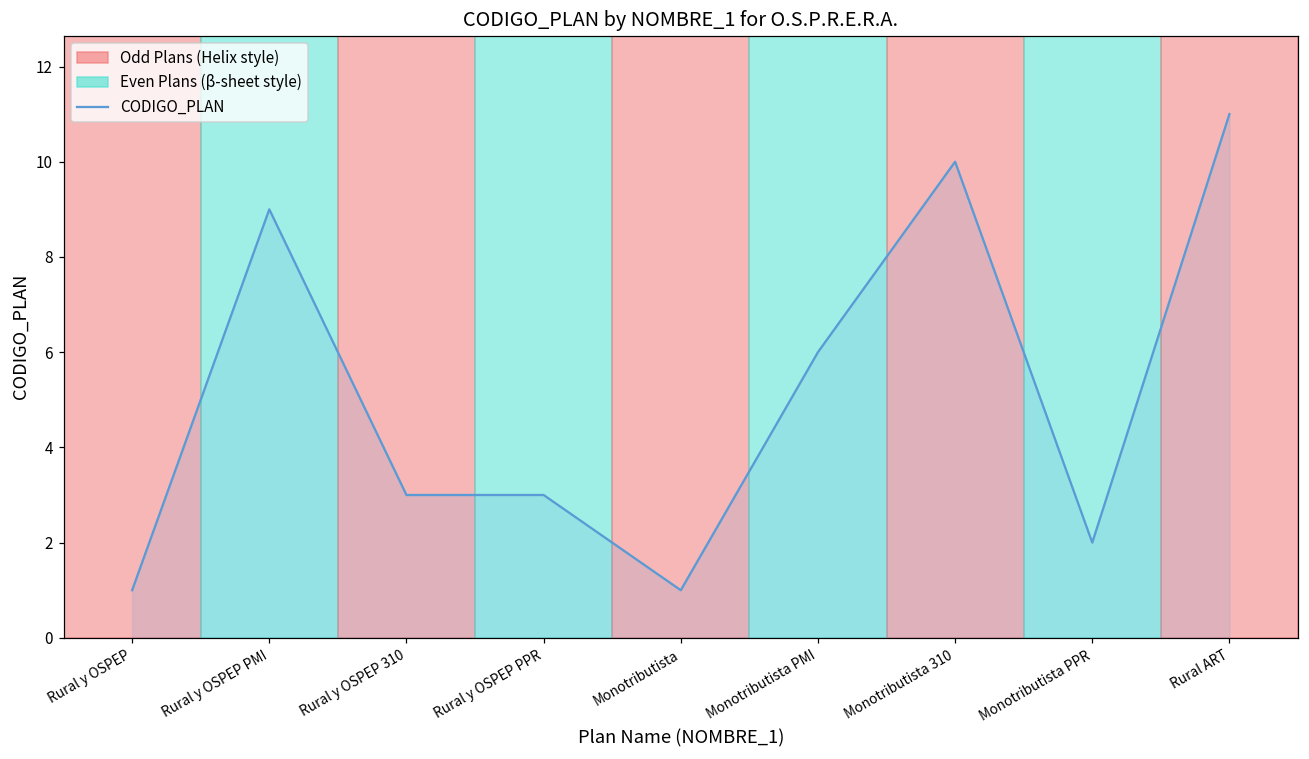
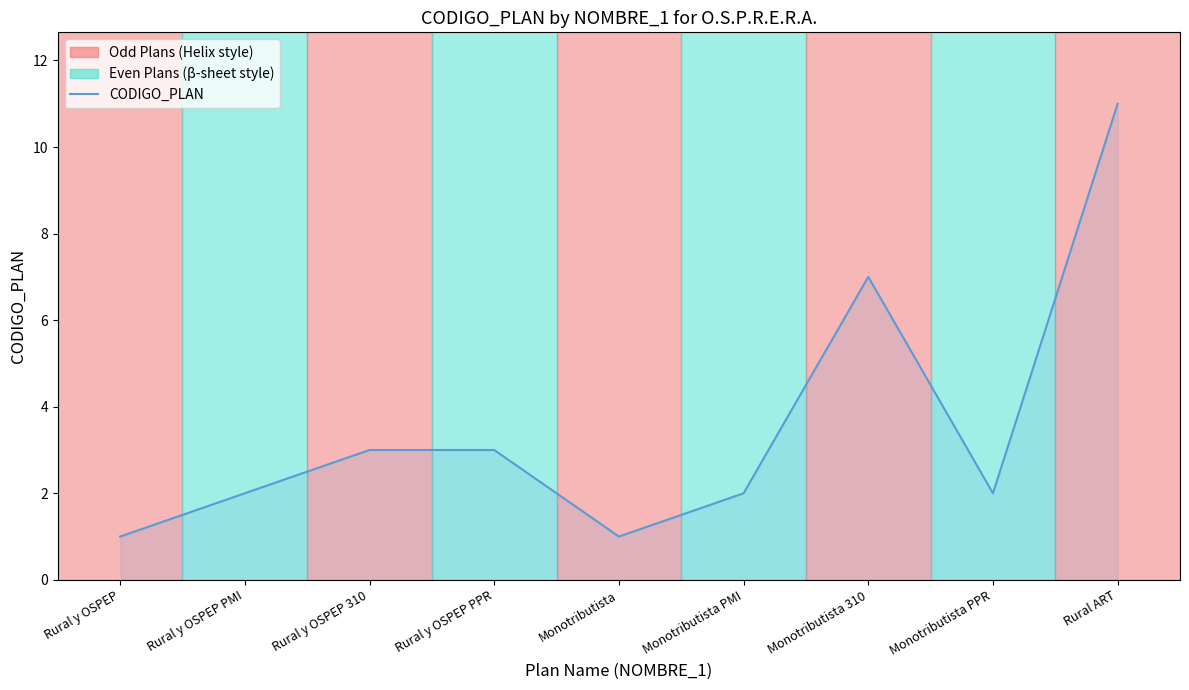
Rural y OSPEP PMI: 9 -> 2
Monotributista PMI: 6 -> 2
Monotributista 310: 10 -> 7
